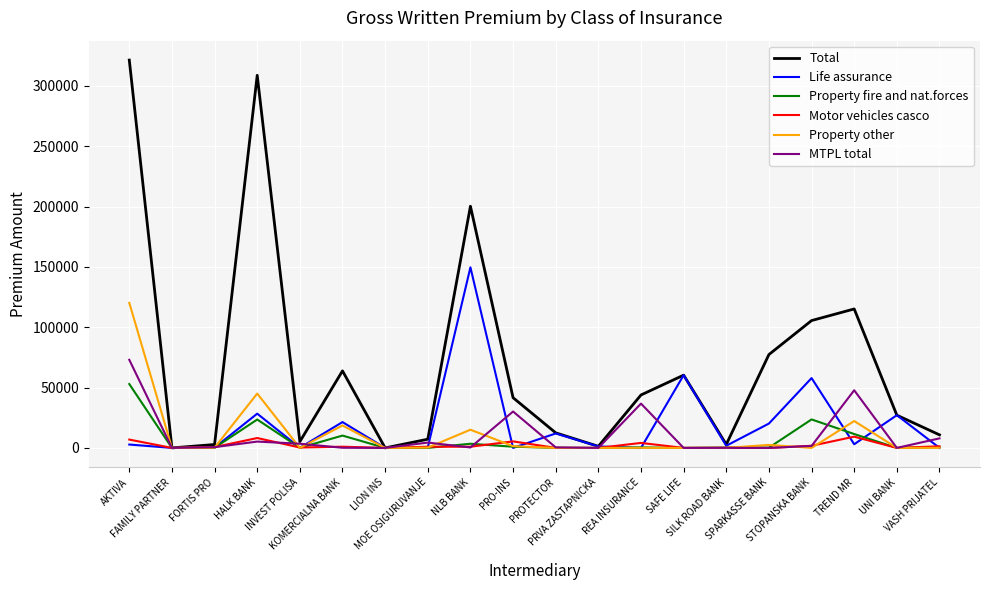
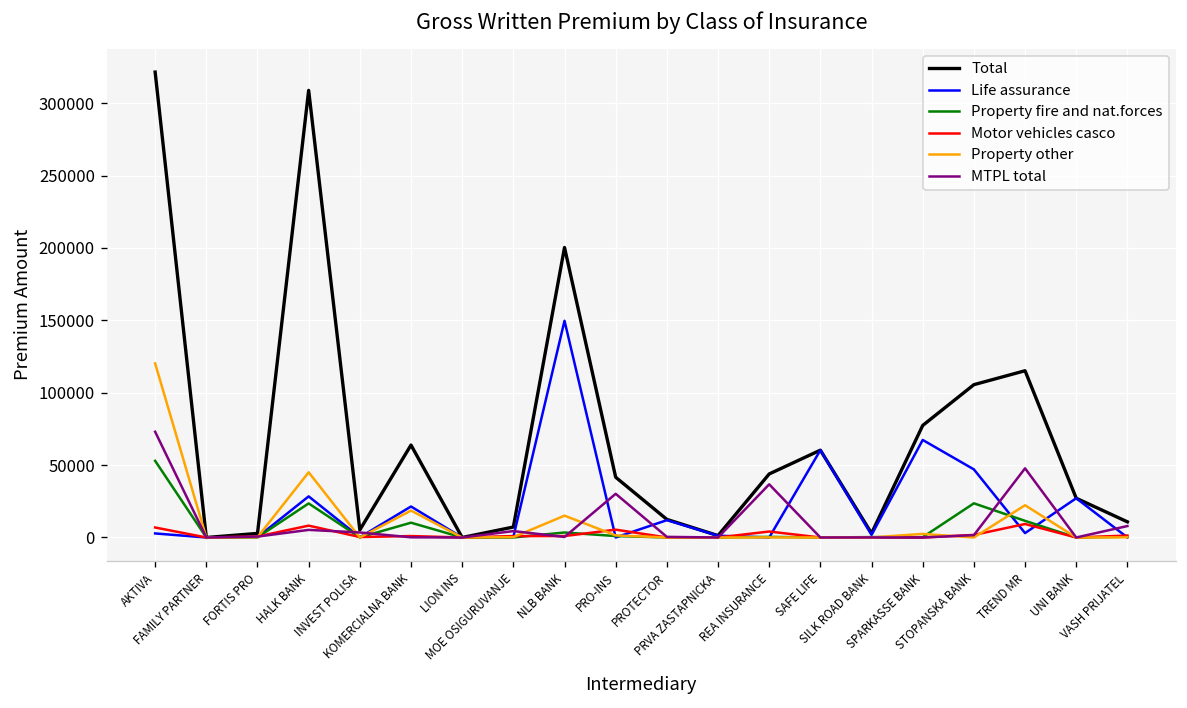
Life assurance, SPARKASSE BANK: 20000 -> 67000
Life assurance, STOPANSKA BANK: 58000 -> 47000
